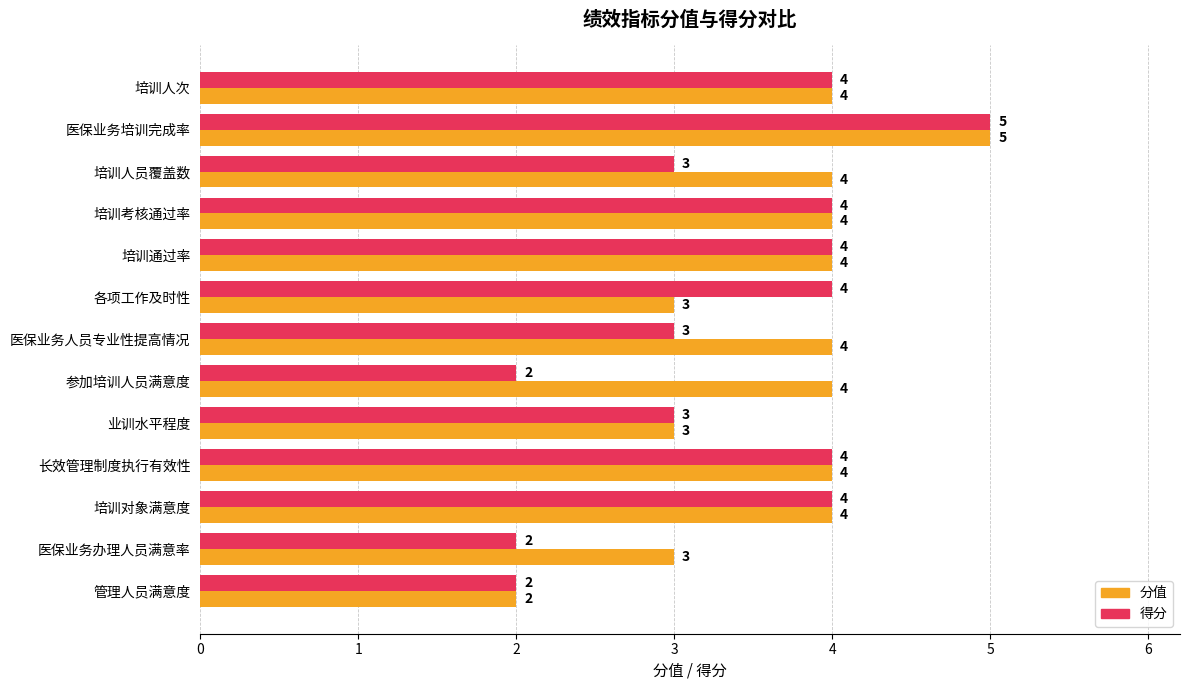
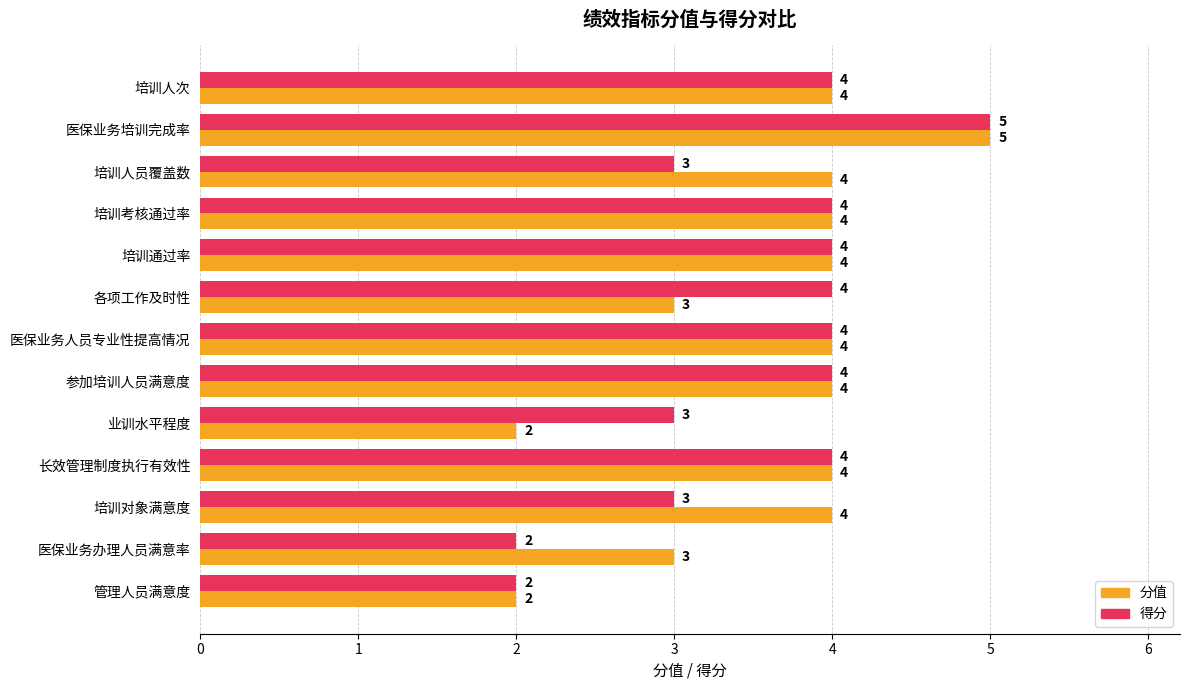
得分, 医保业务人员专业性提高情况: 3 -> 4
得分, 参加培训人员满意度: 2 -> 4
分值, 业训水平程度: 3 -> 2
得分, 培训对象满意度: 4 -> 3
